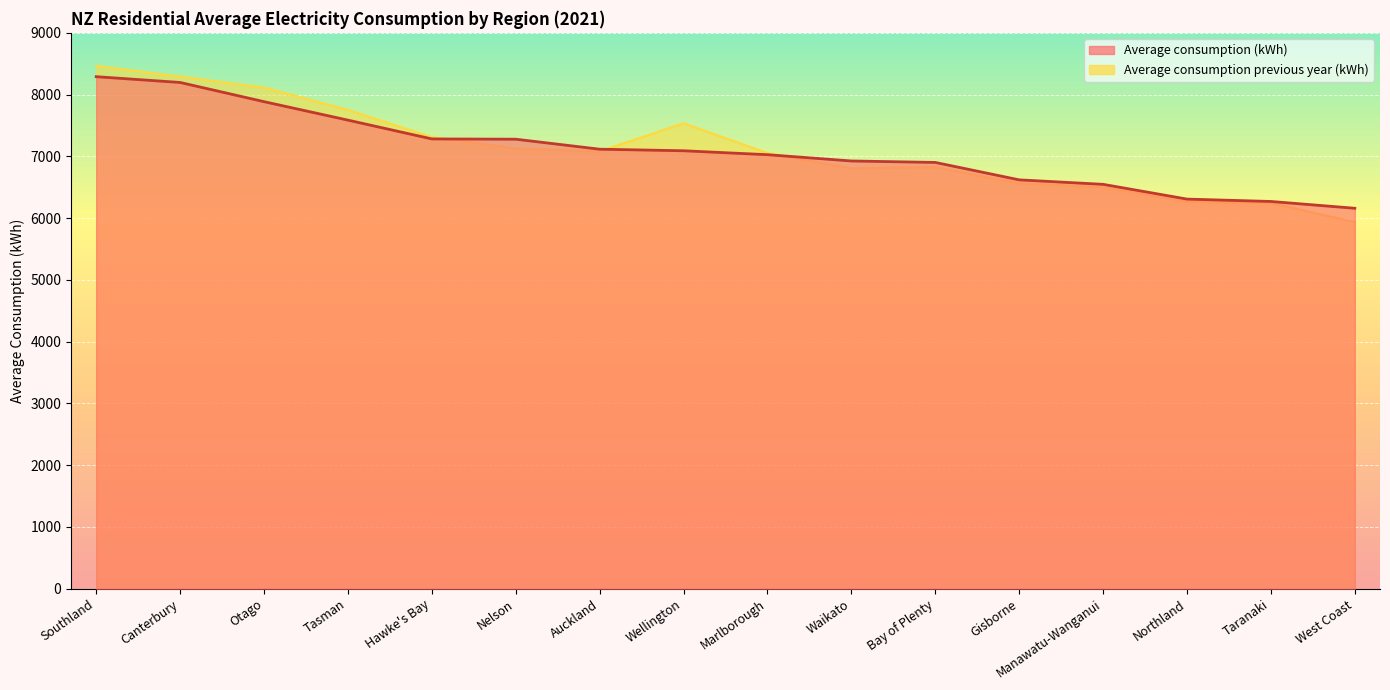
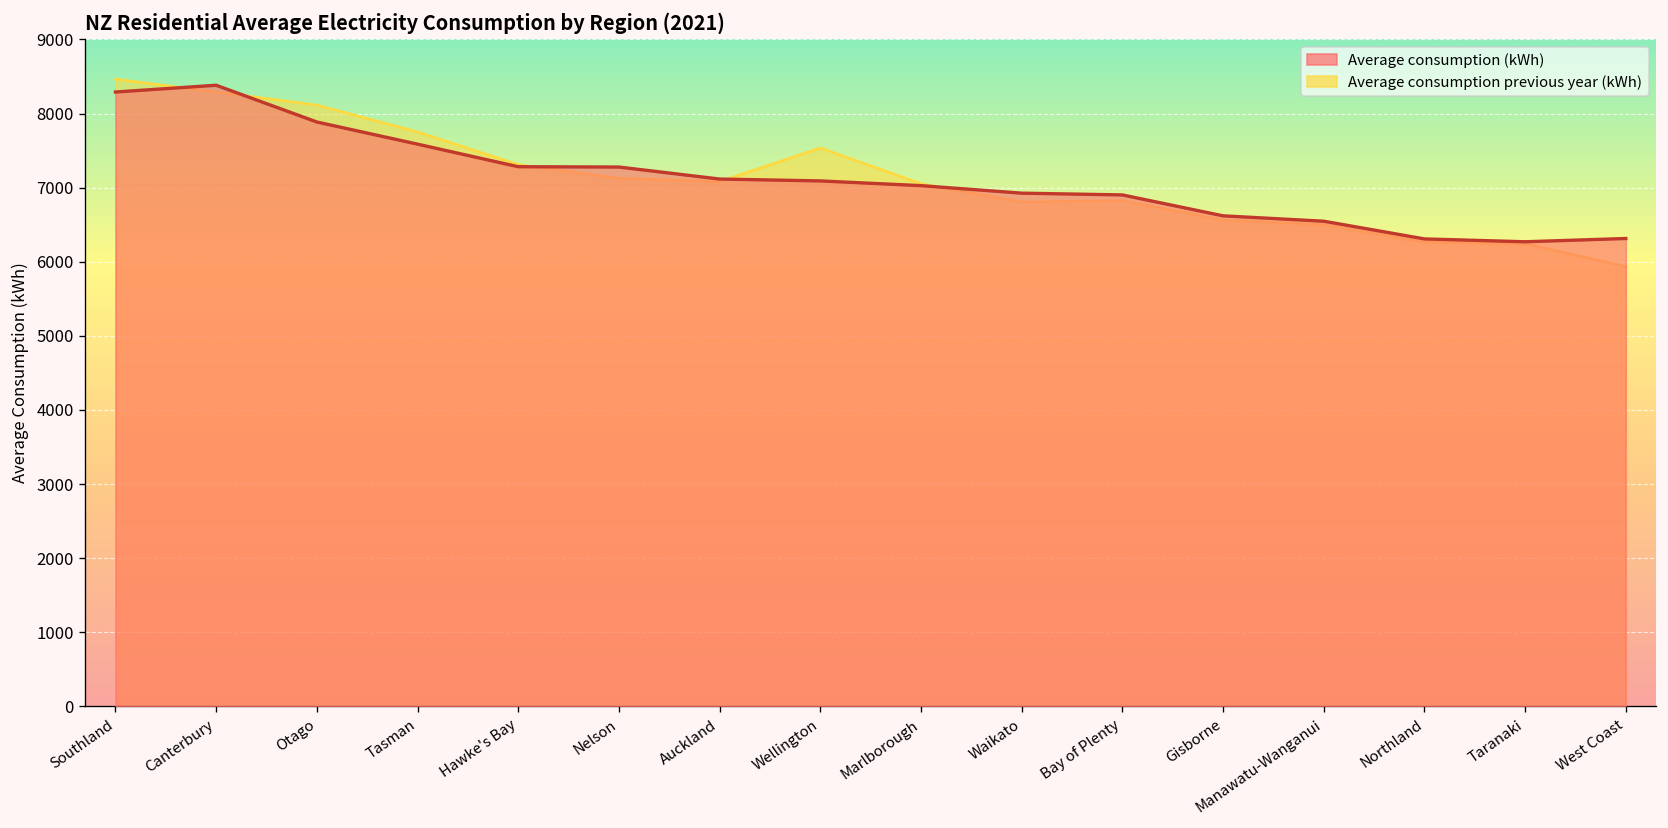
Average consumption (kWh), Canterbury: 8200 -> 8400
Average consumption (kWh), West Coast: 6200 -> 6300
